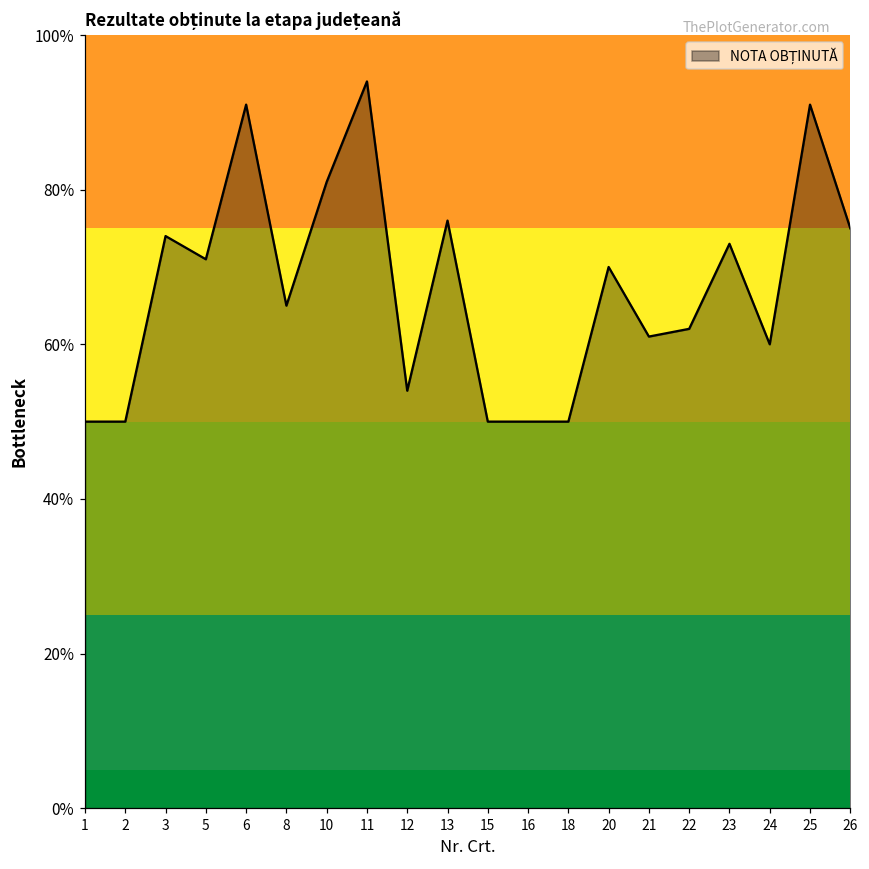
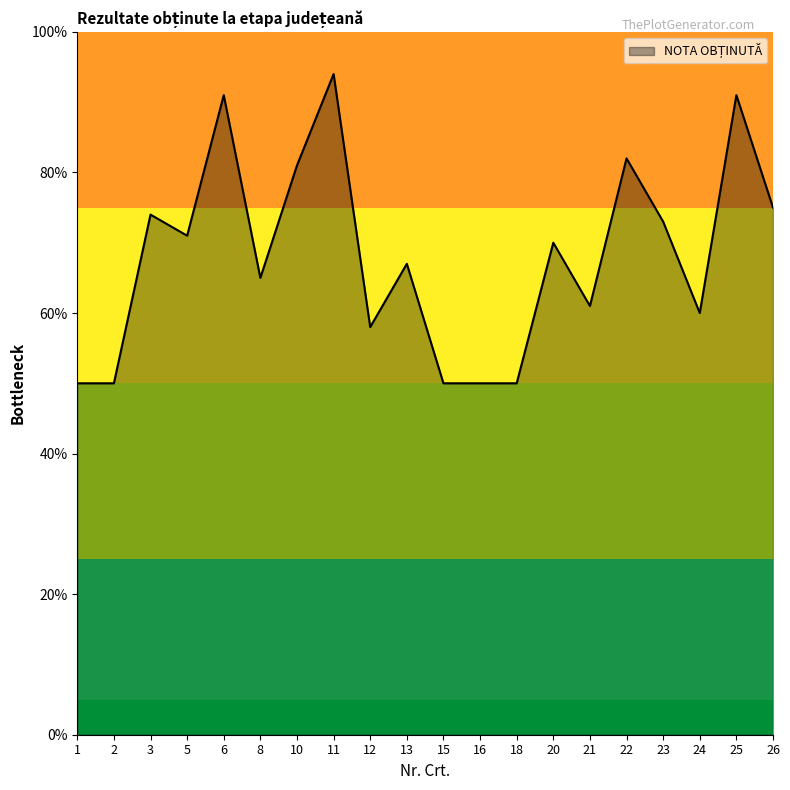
12: 54% -> 58%
13: 76% -> 67%
22: 62% -> 82%
